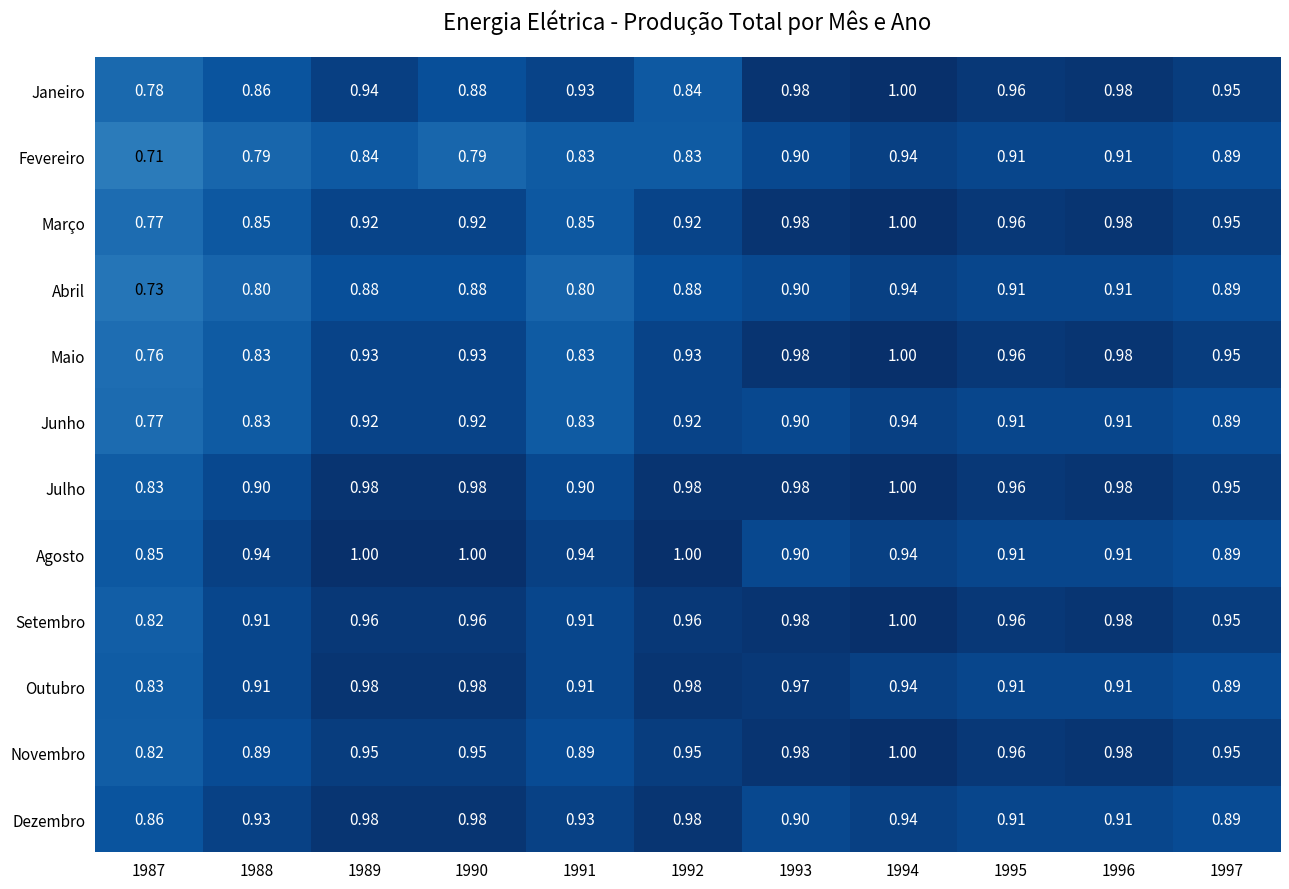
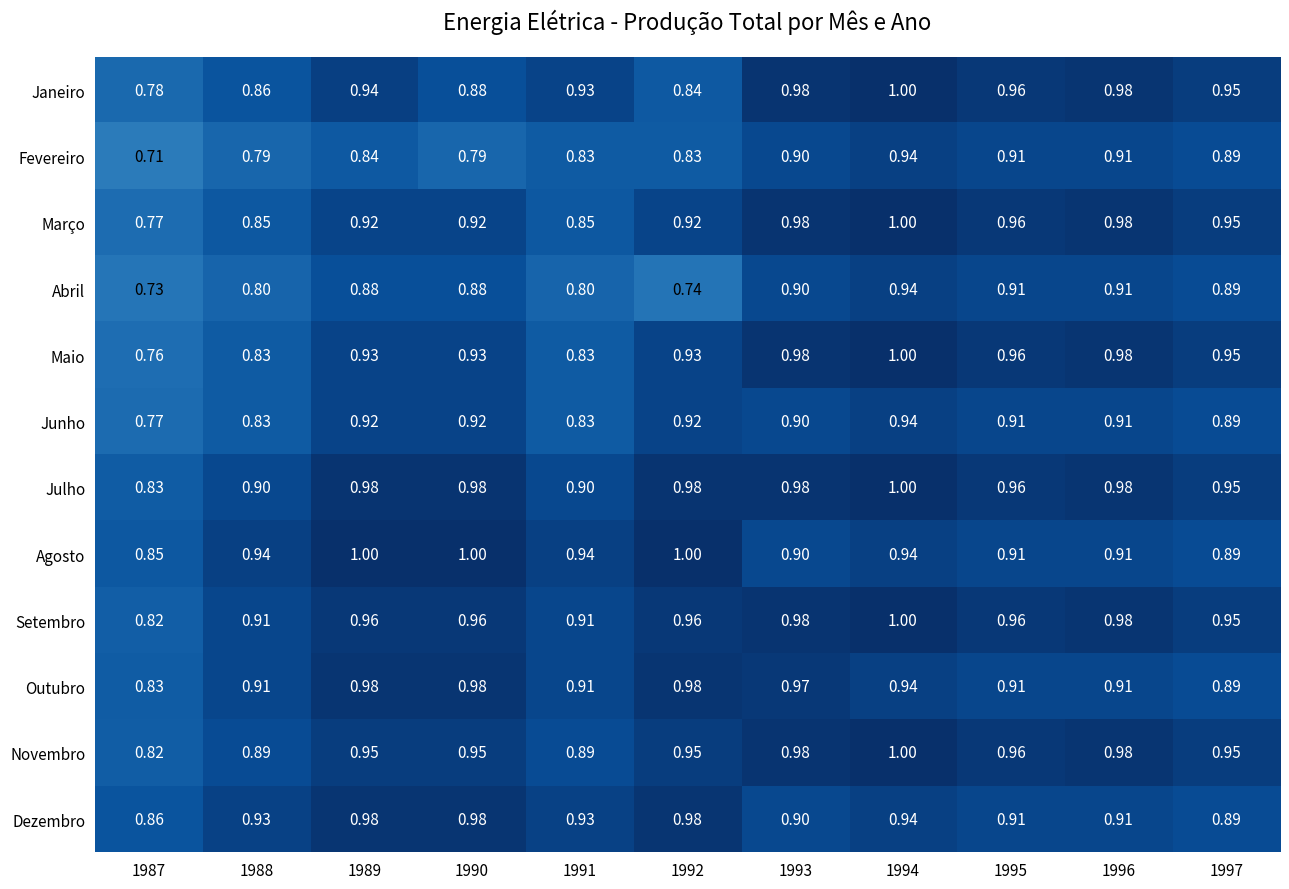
Abril, 1992: 0.88 -> 0.74
